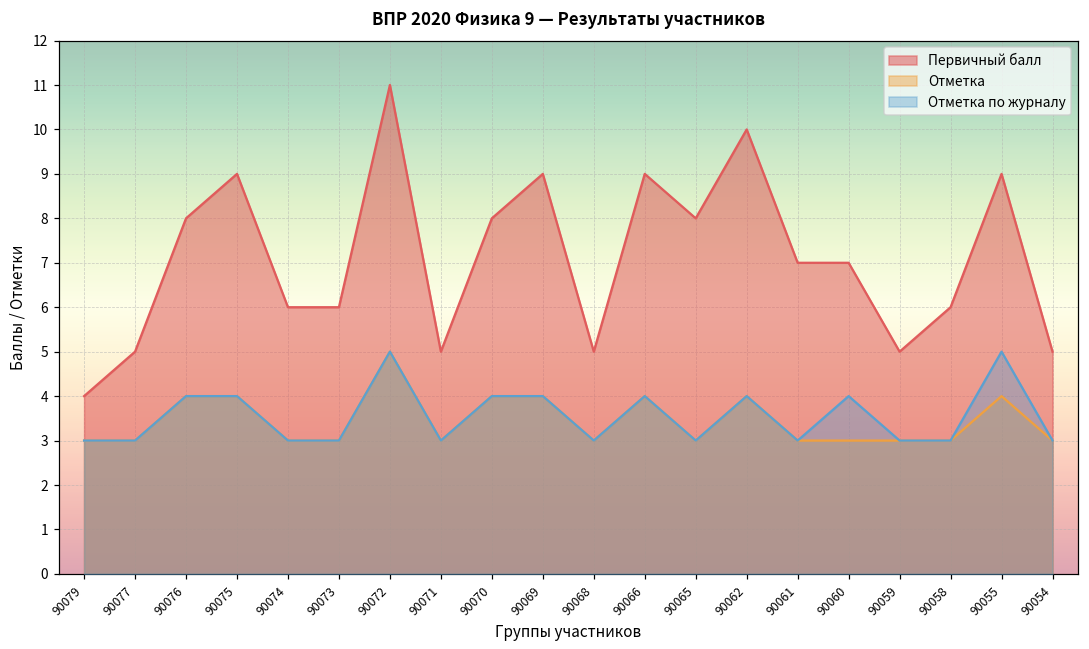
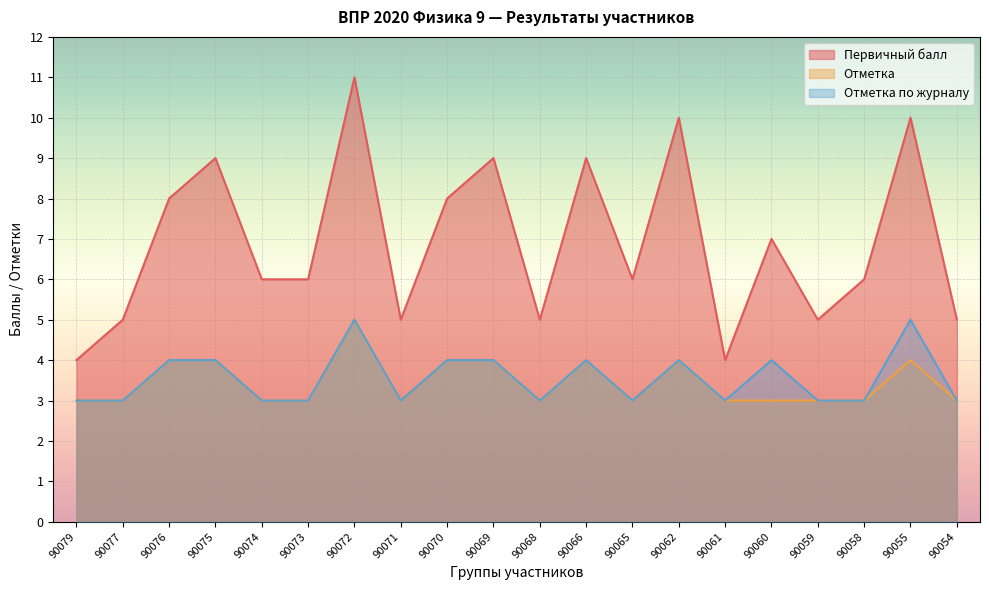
Первичный балл, 90065: 8 -> 6
Первичный балл, 90061: 7 -> 4
Первичный балл, 90055: 9 -> 10
